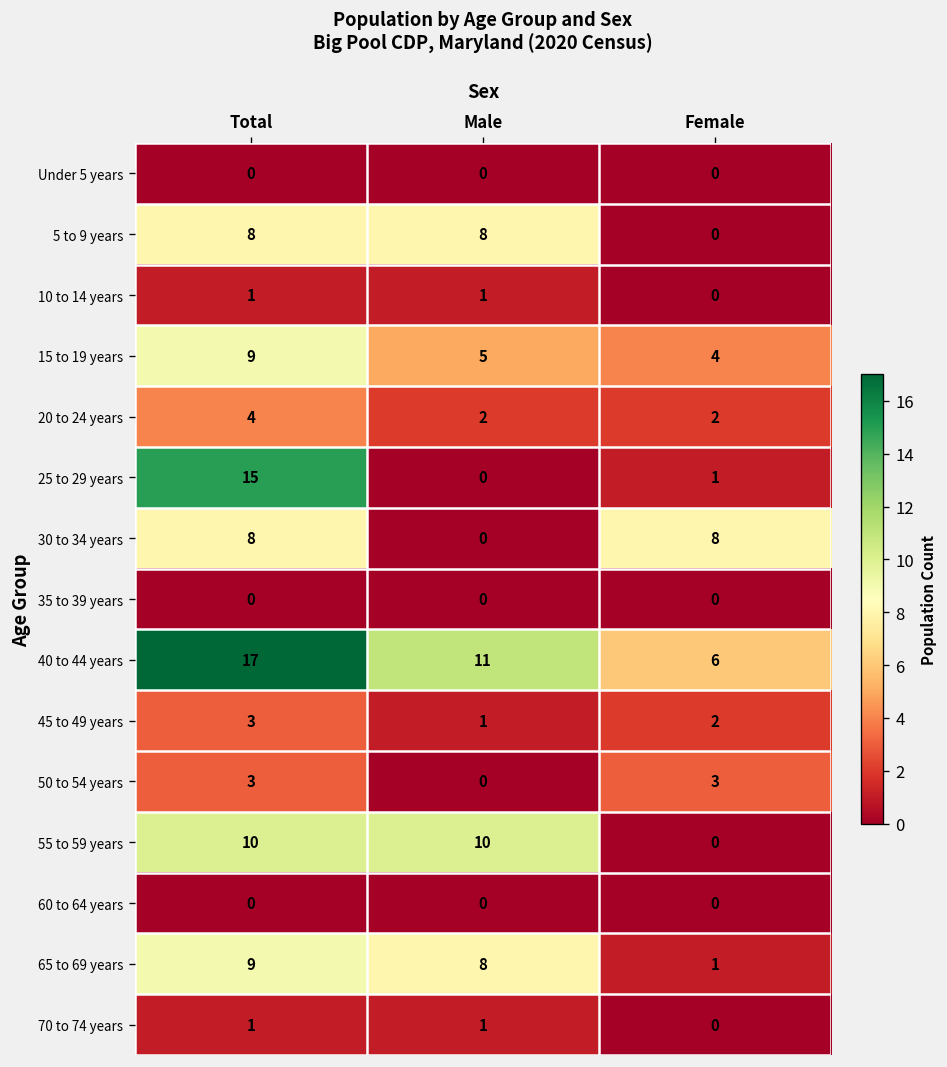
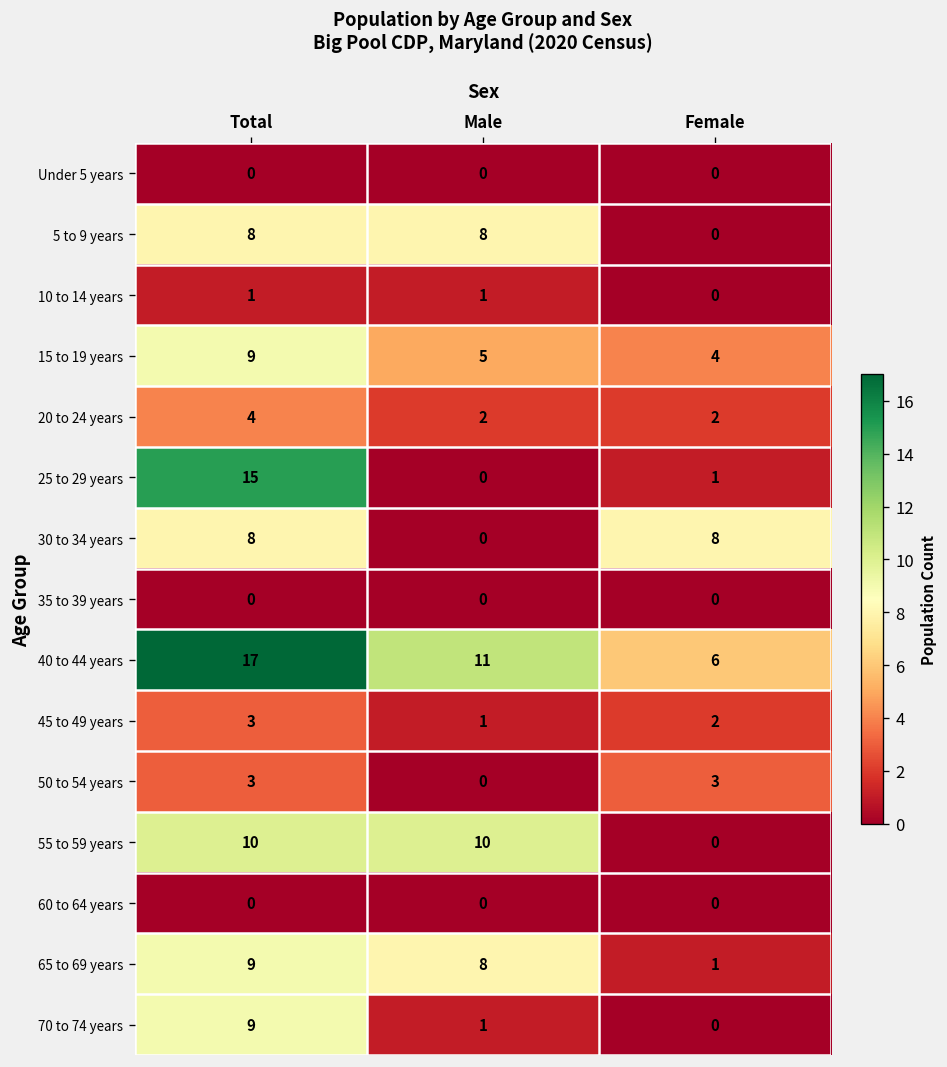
70 to 74 years, Total: 1 -> 9
